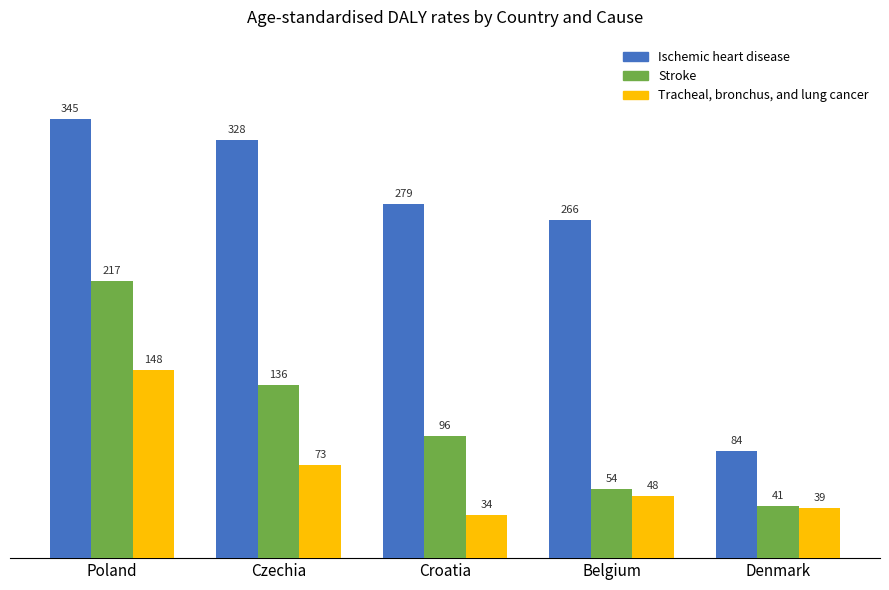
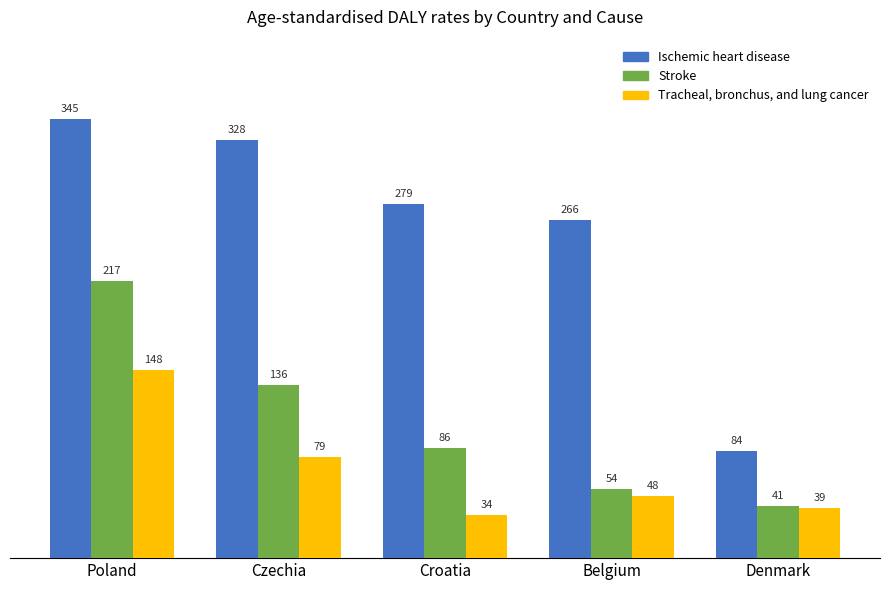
Tracheal, bronchus, and lung cancer, Czechia: 73 -> 79
Stroke, Croatia: 96 -> 86
